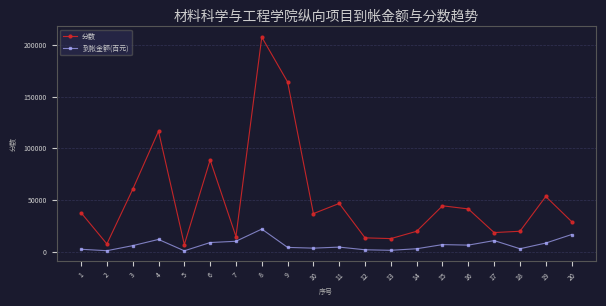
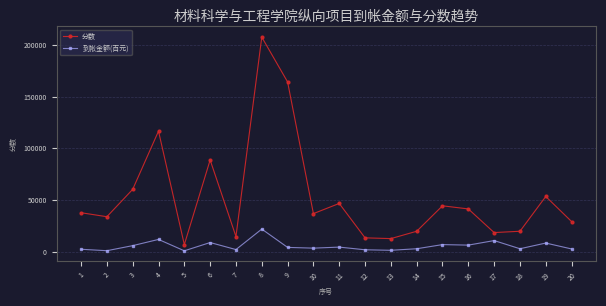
分数, 2: 8000 -> 34000
到帐金额(百元), 7: 10000 -> 2000
到帐金额(百元), 20: 17000 -> 3000
